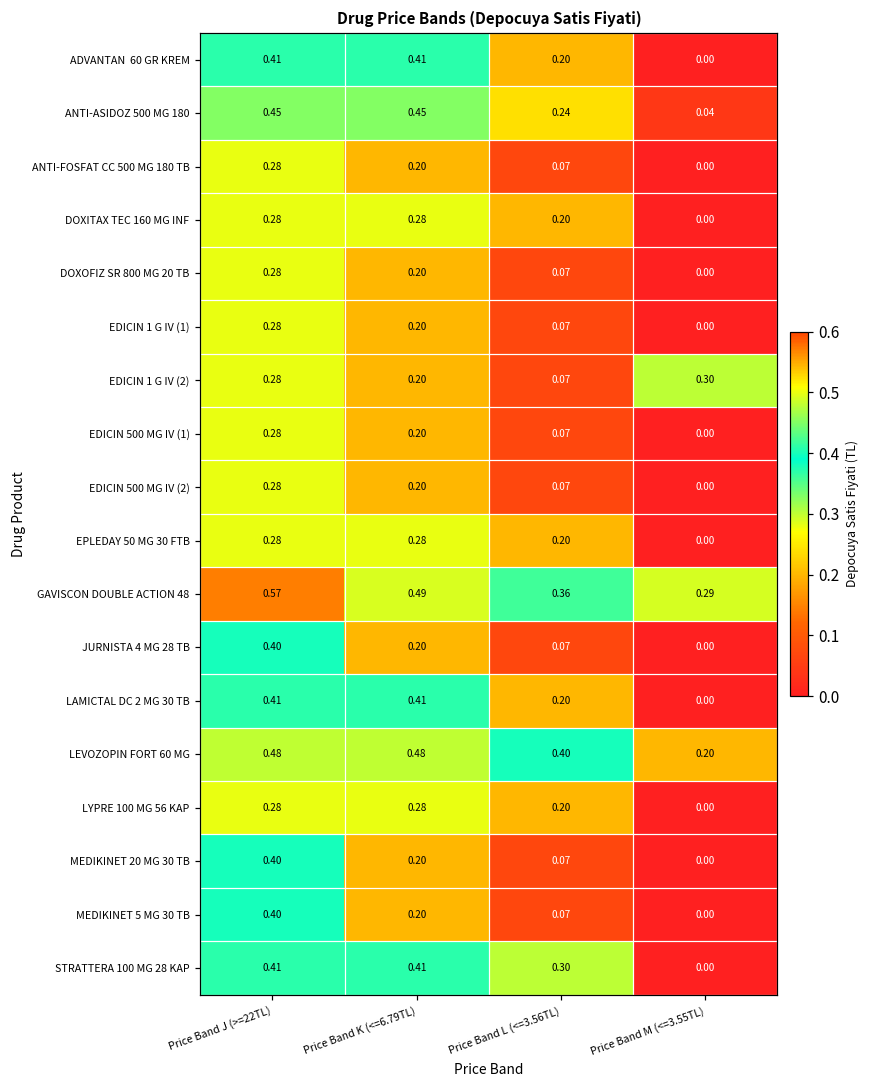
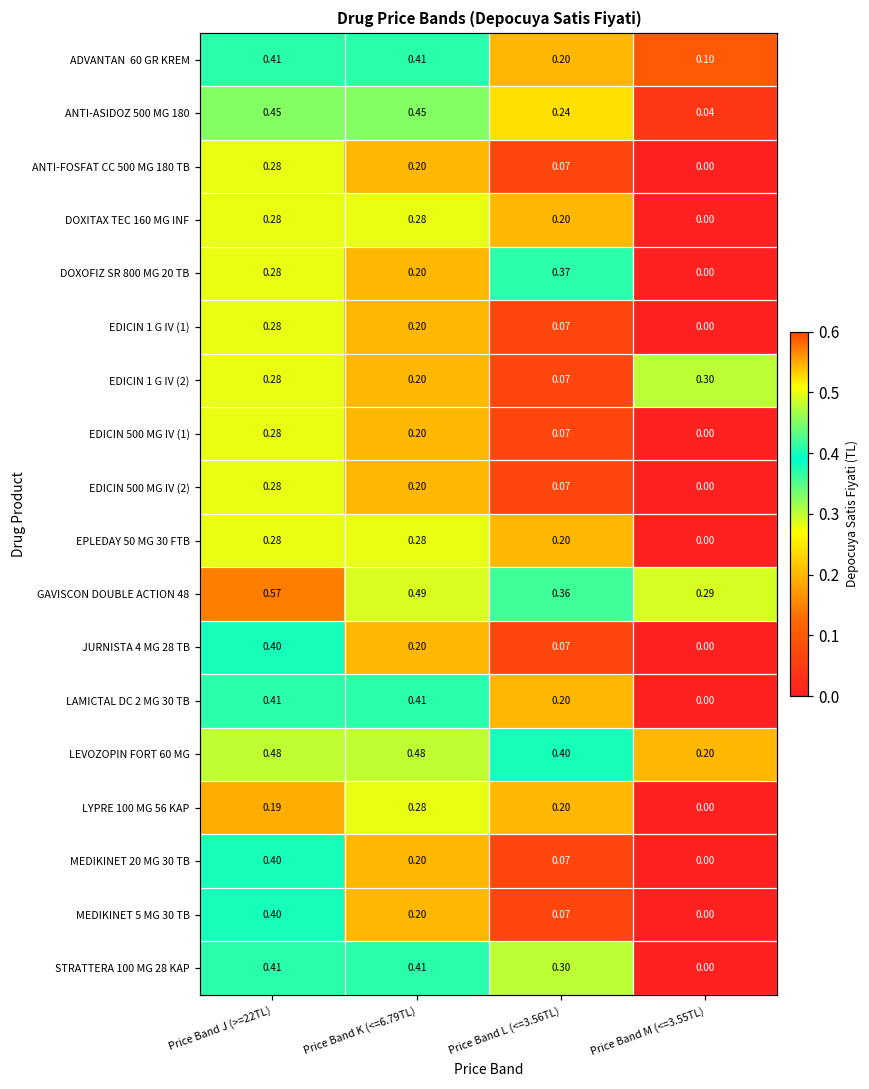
ADVANTAN 60 GR KREM, Price Band M (<=3.55TL): 0.00 -> 0.10
DOXOFIZ SR 800 MG 20 TB, Price Band L (<=3.56TL): 0.07 -> 0.37
LYPRE 100 MG 56 KAP, Price Band J (>=22TL): 0.28 -> 0.19
